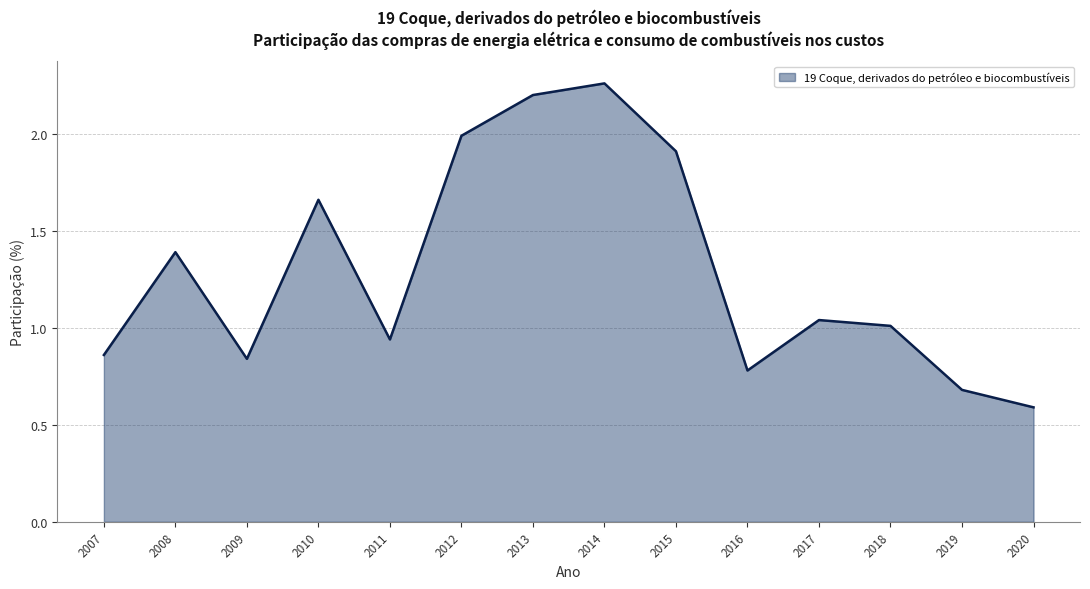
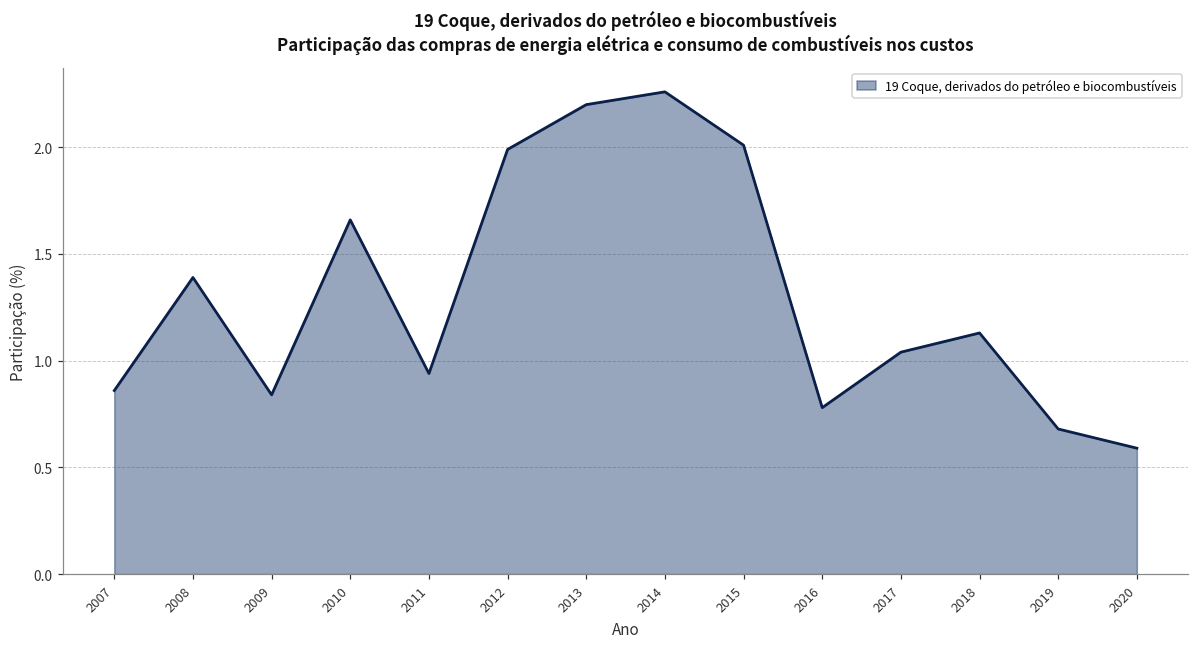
2015: 1.91 -> 2.01
2018: 1.01 -> 1.13
